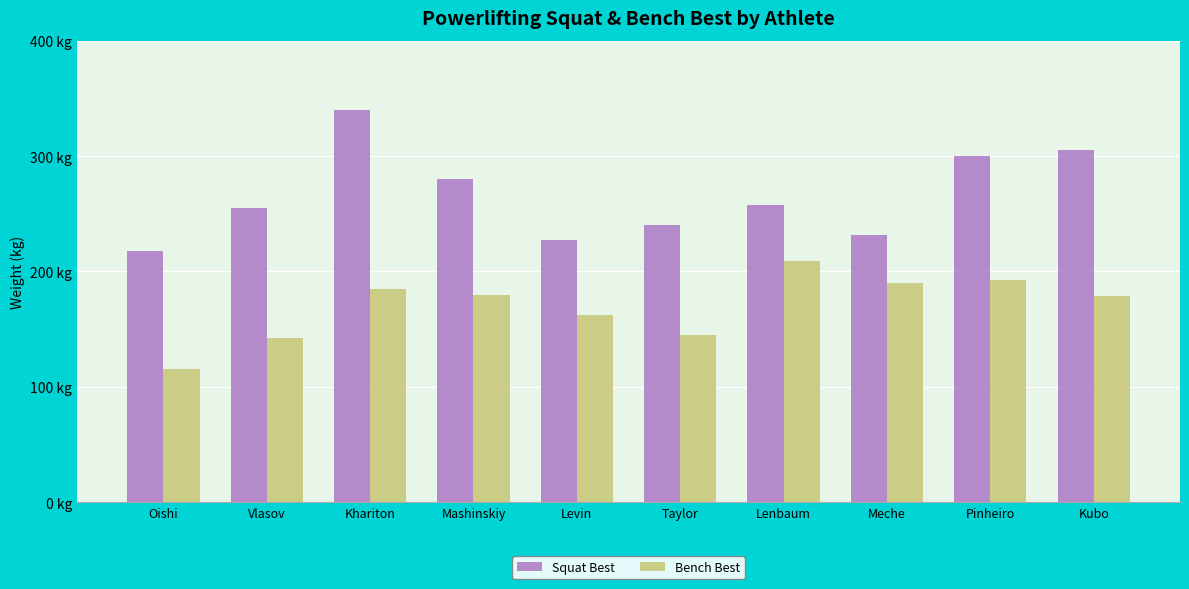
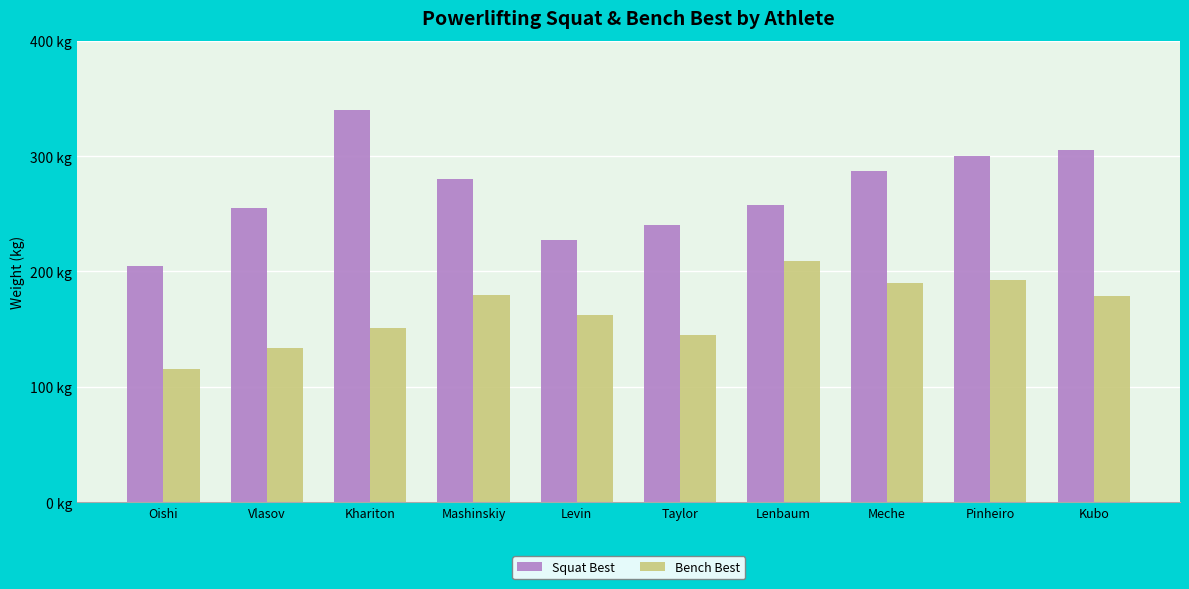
Squat Best, Oishi: 218 kg -> 205 kg
Bench Best, Vlasov: 143 kg -> 134 kg
Bench Best, Khariton: 185 kg -> 151 kg
Squat Best, Meche: 232 kg -> 288 kg
